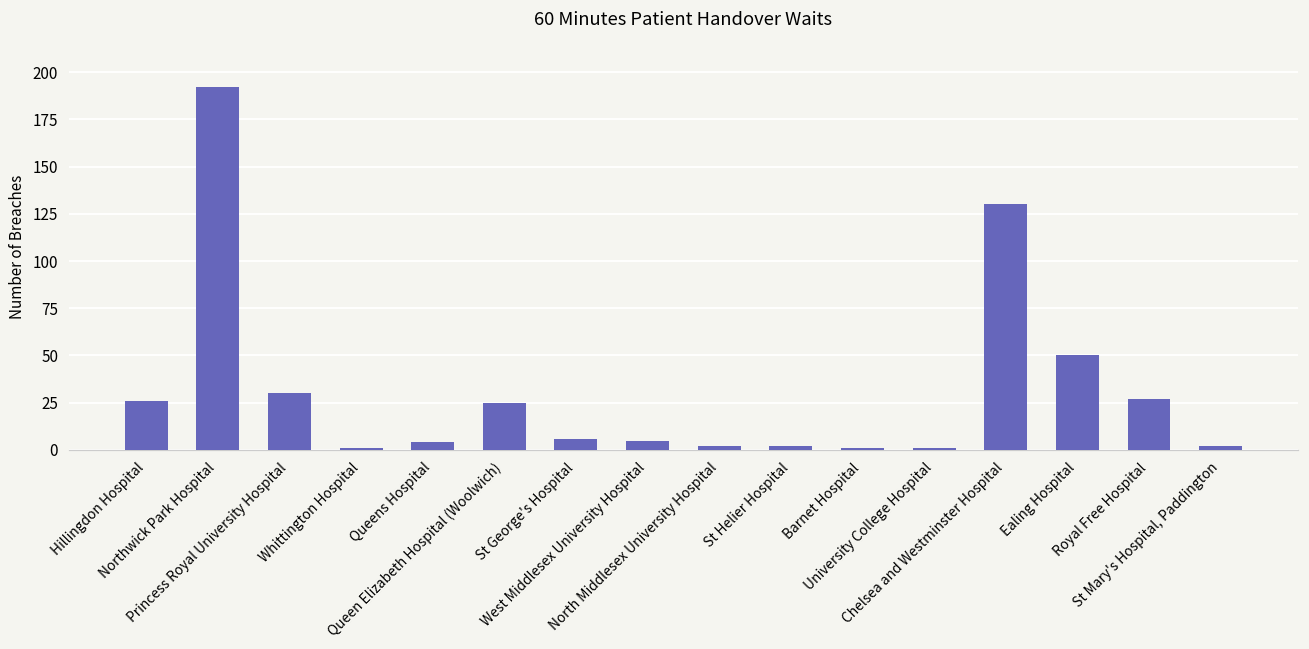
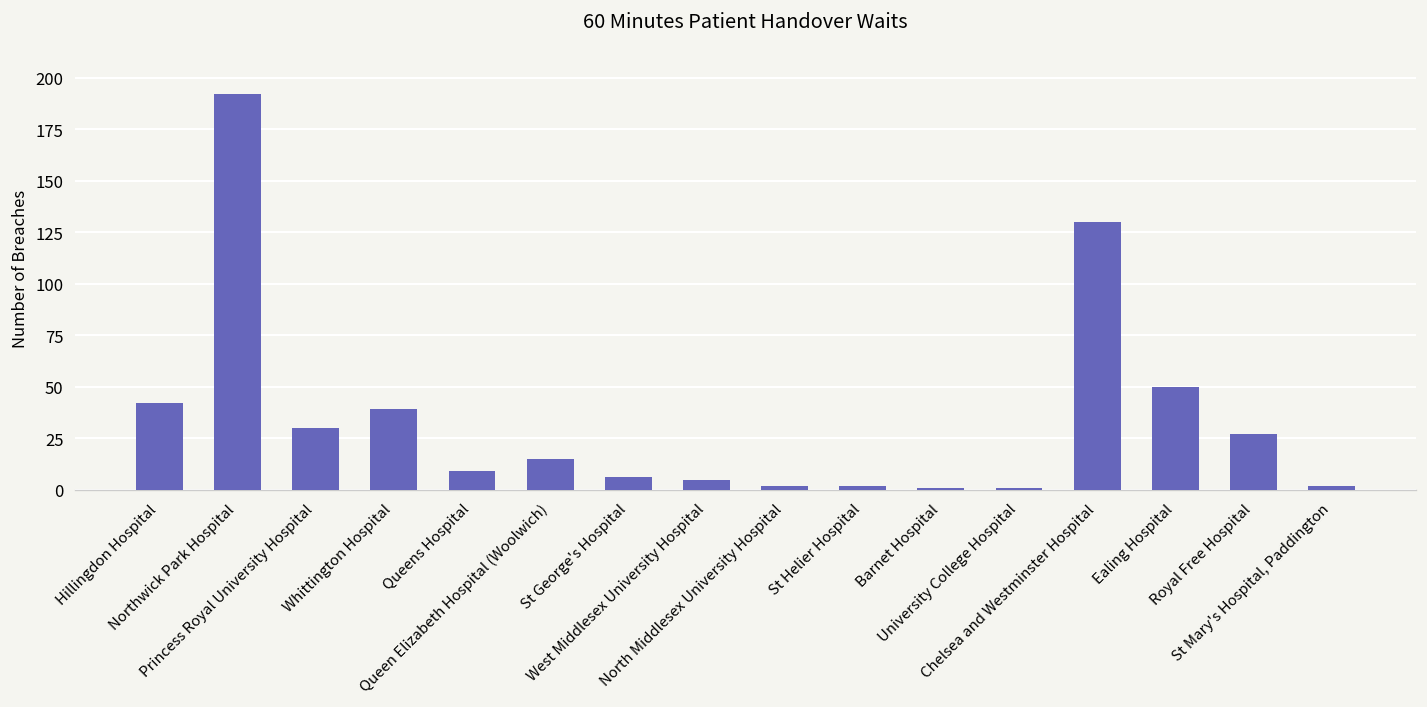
Hillingdon Hospital: 26 -> 42
Whittington Hospital: 1 -> 39
Queens Hospital: 4 -> 9
Queen Elizabeth Hospital (Woolwich): 25 -> 15
